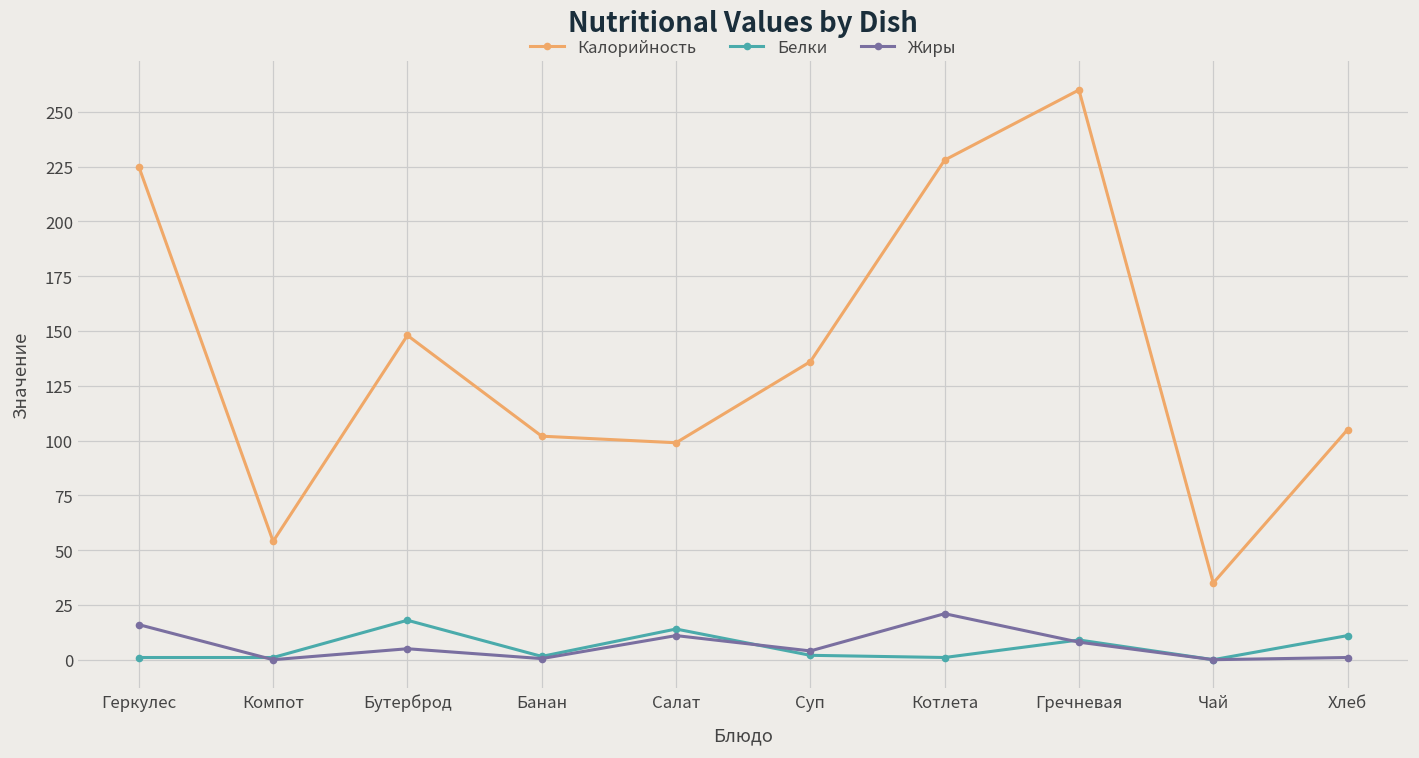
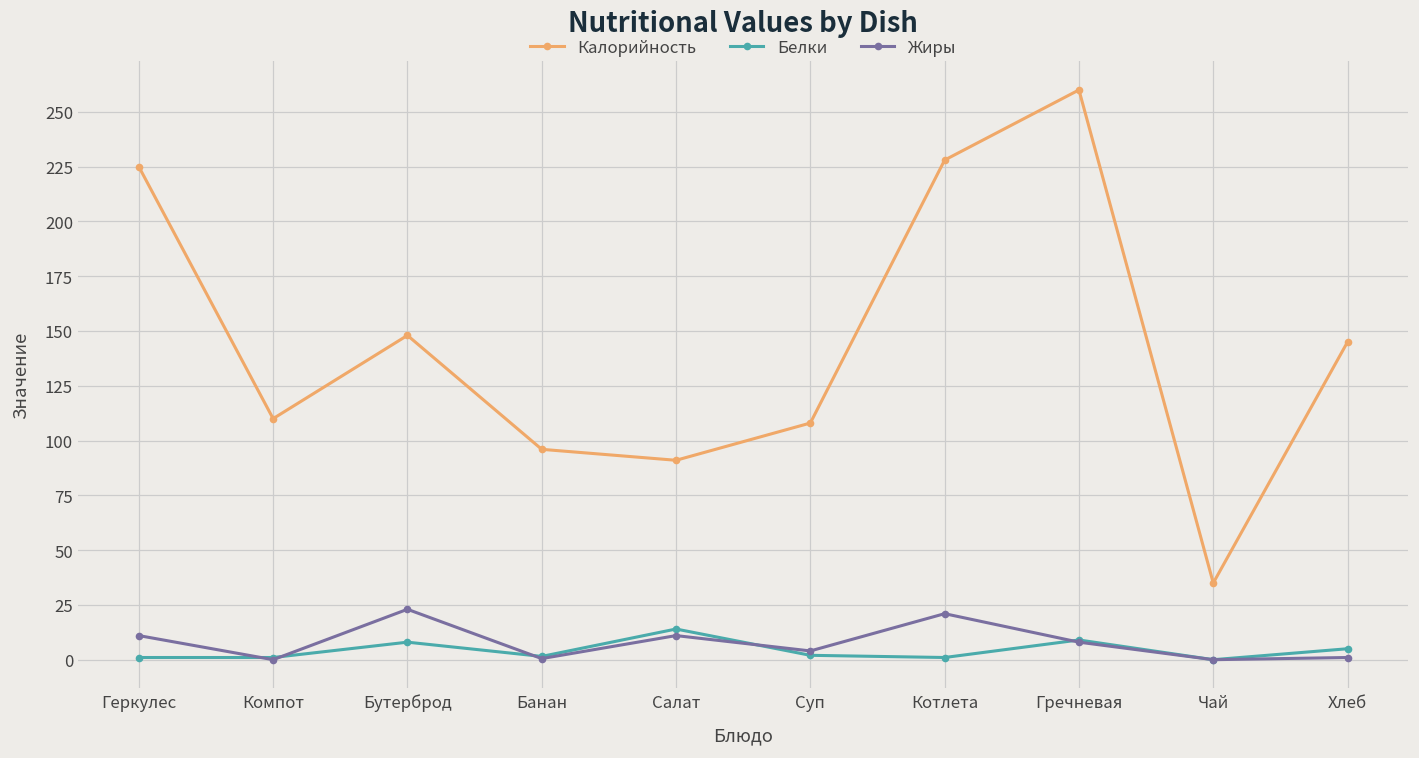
Жиры, Геркулес: 16 -> 11
Калорийность, Компот: 54 -> 110
Белки, Бутерброд: 18 -> 8
Жиры, Бутерброд: 5 -> 23
Калорийность, Банан: 102 -> 96
Калорийность, Салат: 99 -> 91
Калорийность, Суп: 136 -> 108
Калорийность, Хлеб: 105 -> 145
Белки, Хлеб: 11 -> 5
